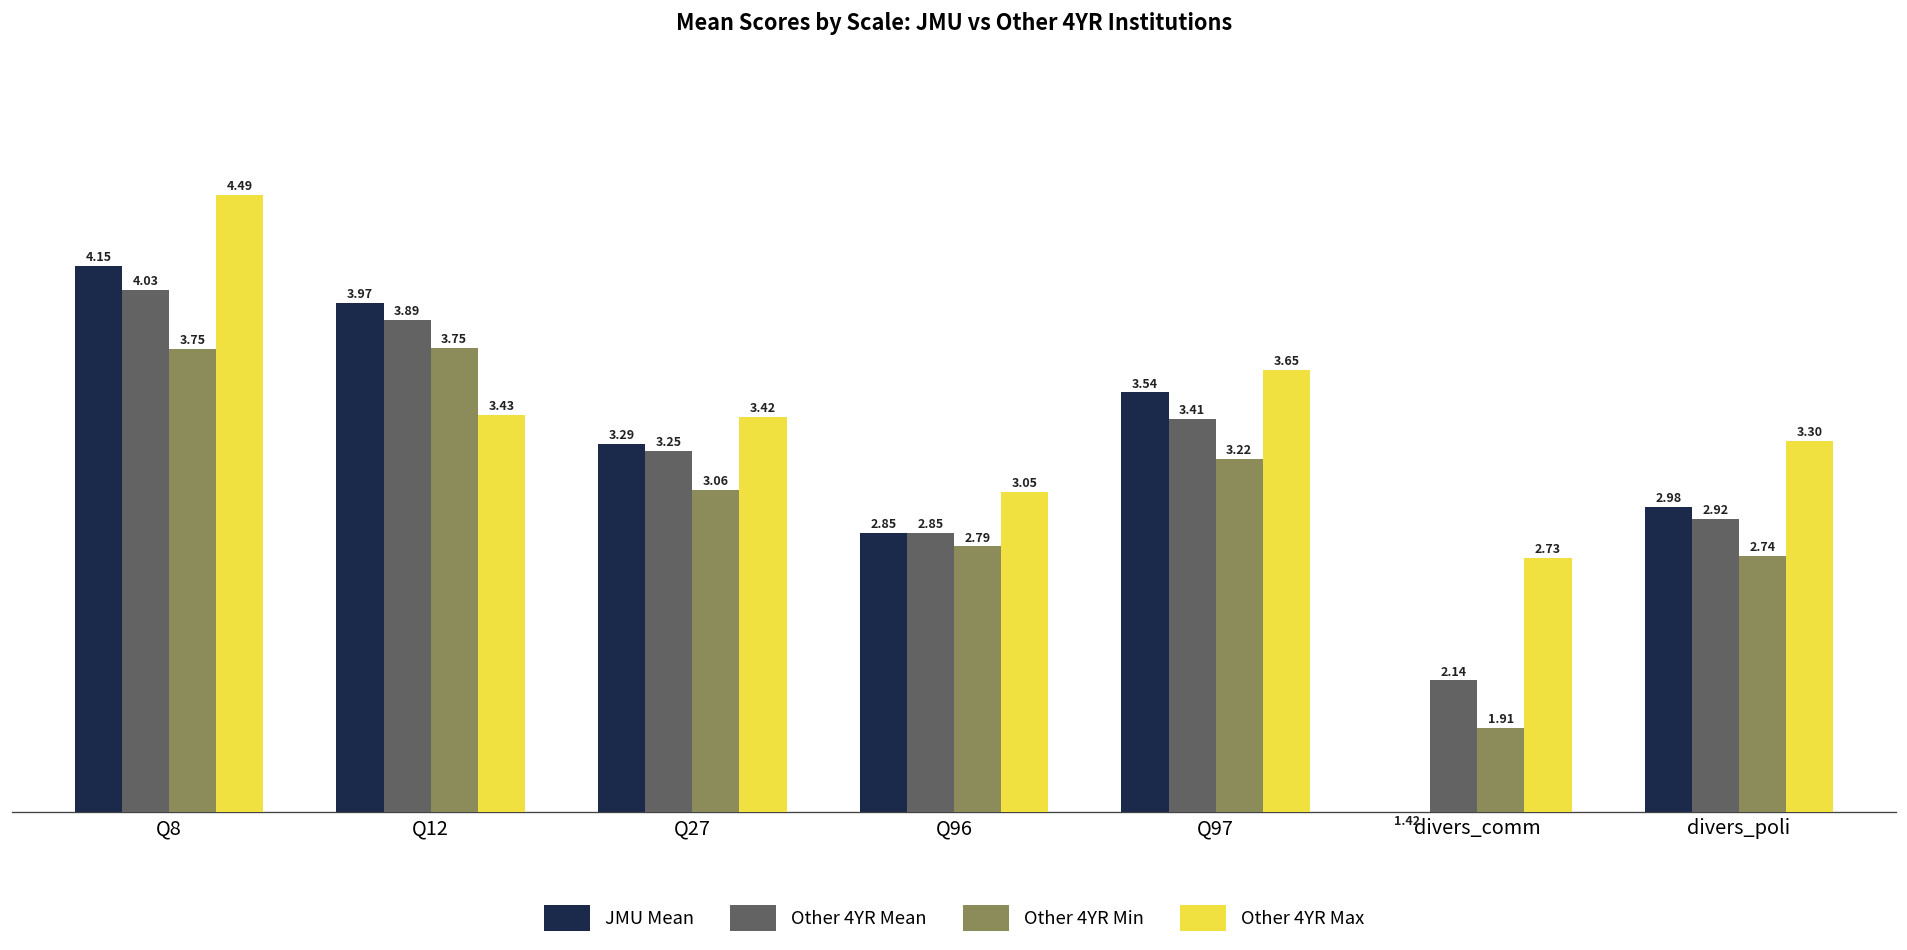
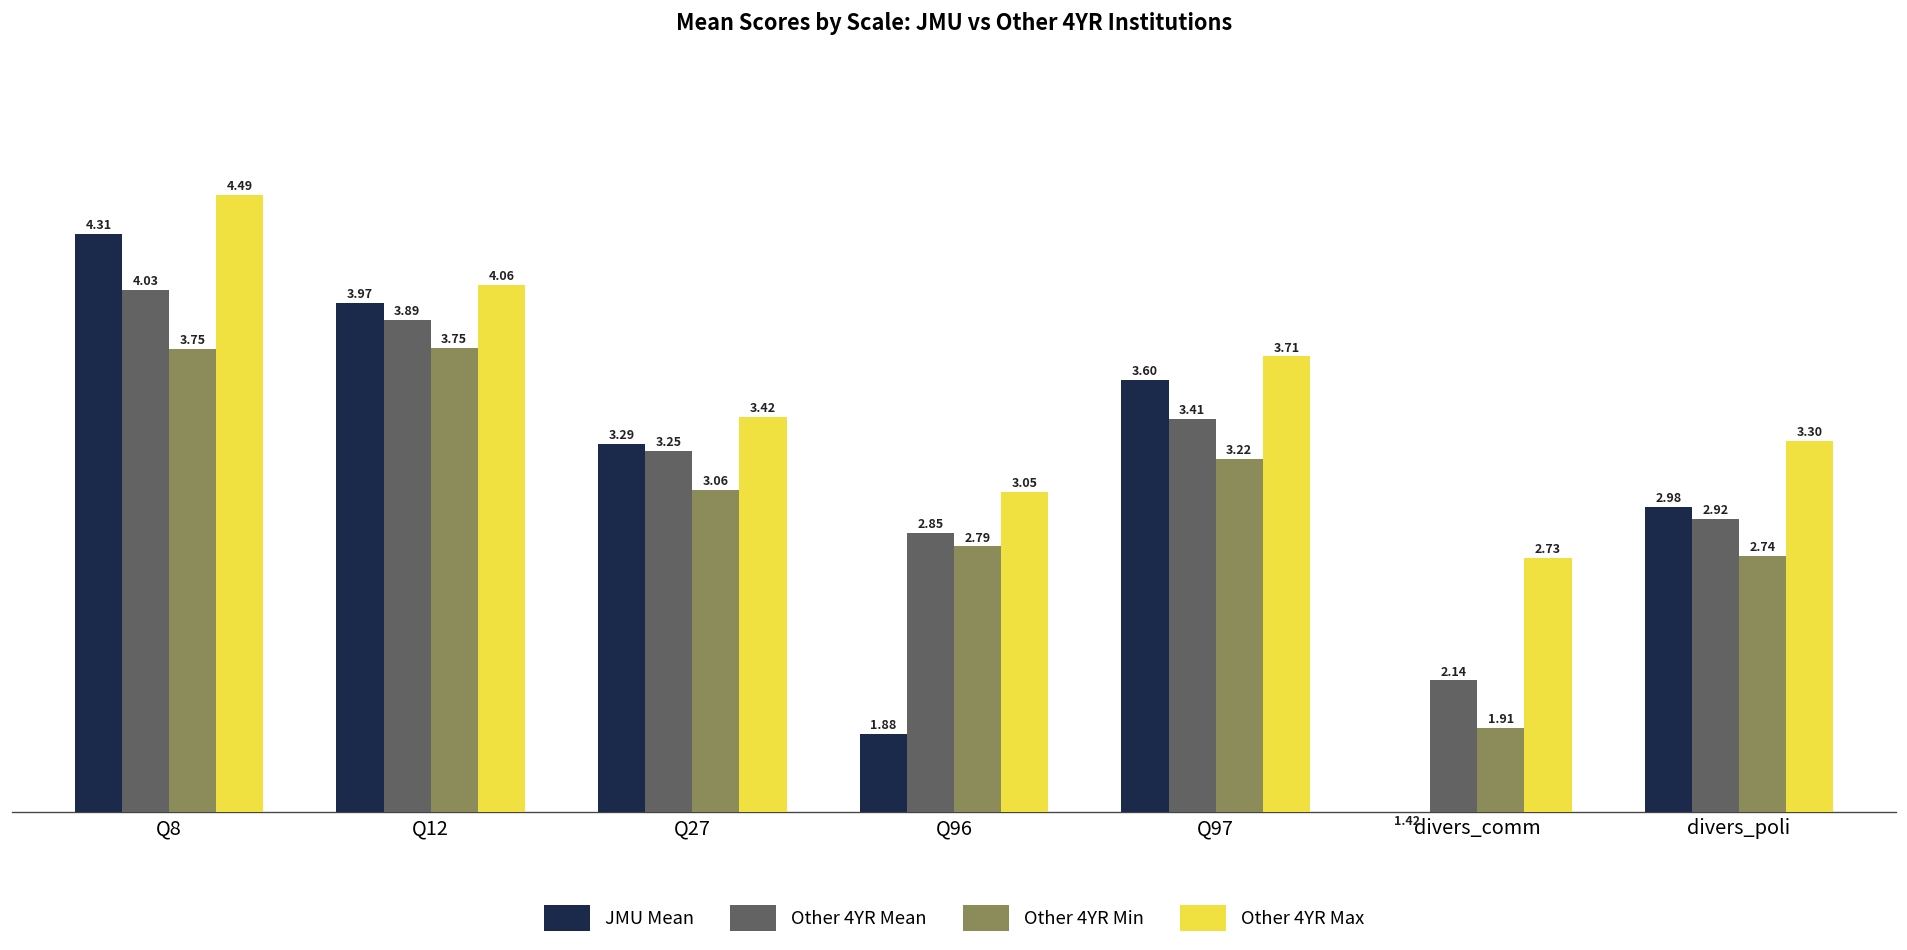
JMU Mean, Q8: 4.15 -> 4.31
Other 4YR Max, Q12: 3.43 -> 4.06
JMU Mean, Q96: 2.85 -> 1.88
JMU Mean, Q97: 3.54 -> 3.60
Other 4YR Max, Q97: 3.65 -> 3.71
